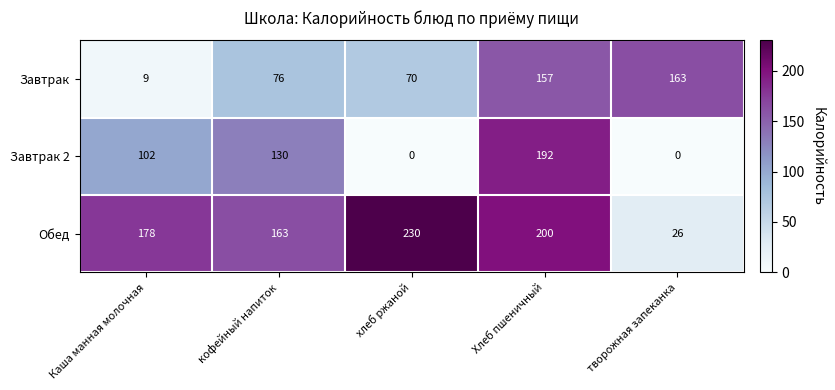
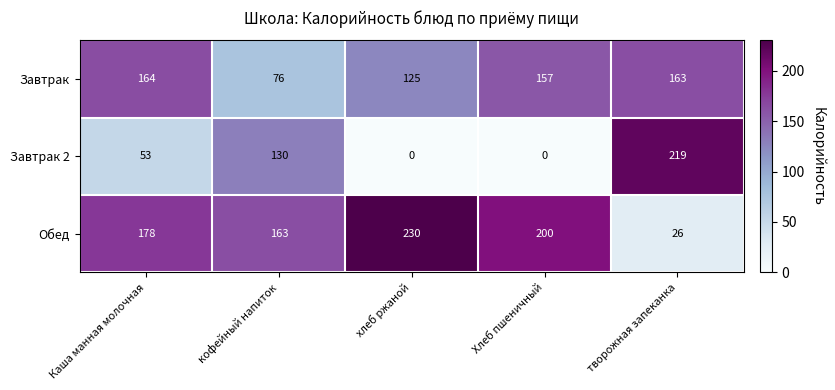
Завтрак, Каша манная молочная: 9 -> 164
Завтрак, хлеб ржаной: 70 -> 125
Завтрак 2, Каша манная молочная: 102 -> 53
Завтрак 2, Хлеб пшеничный: 192 -> 0
Завтрак 2, творожная запеканка: 0 -> 219
